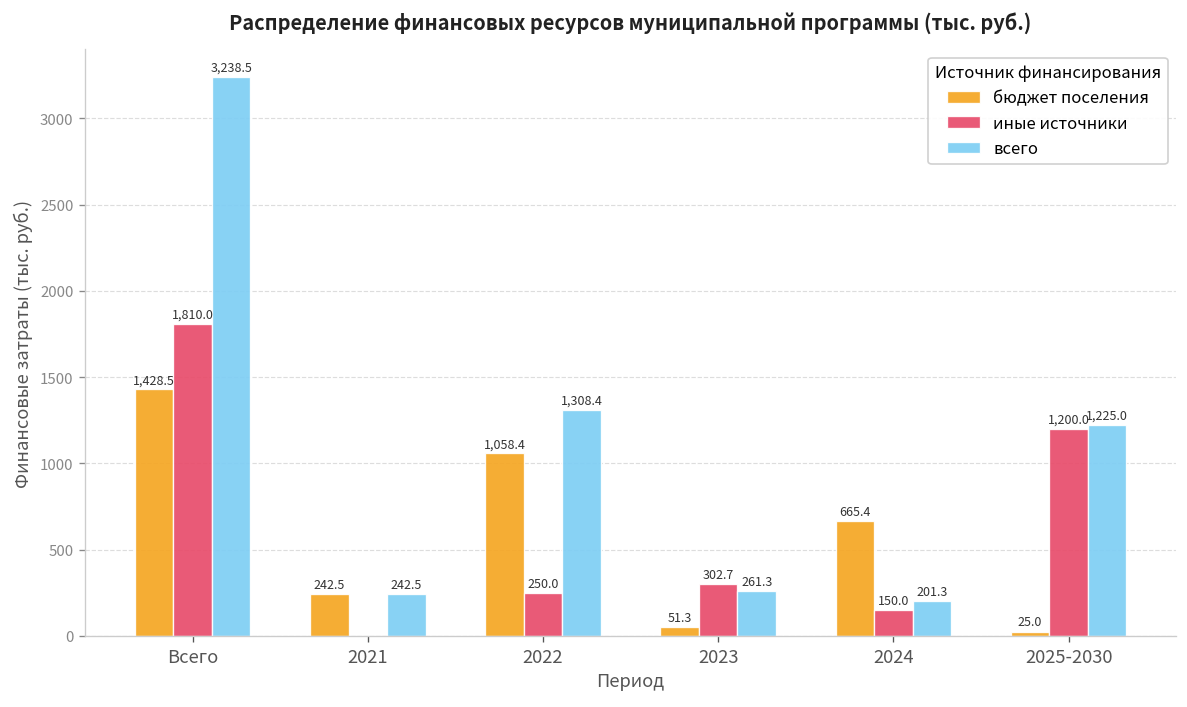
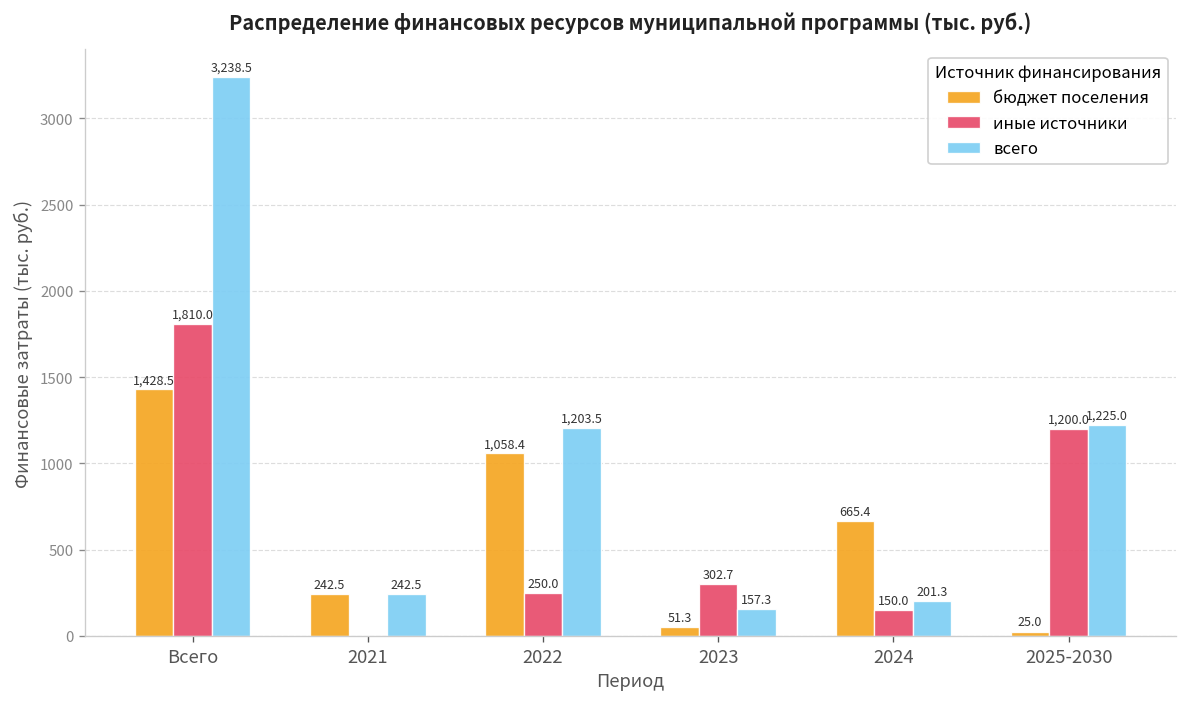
всего, 2022: 1,308.4 -> 1,203.5
всего, 2023: 261.3 -> 157.3
